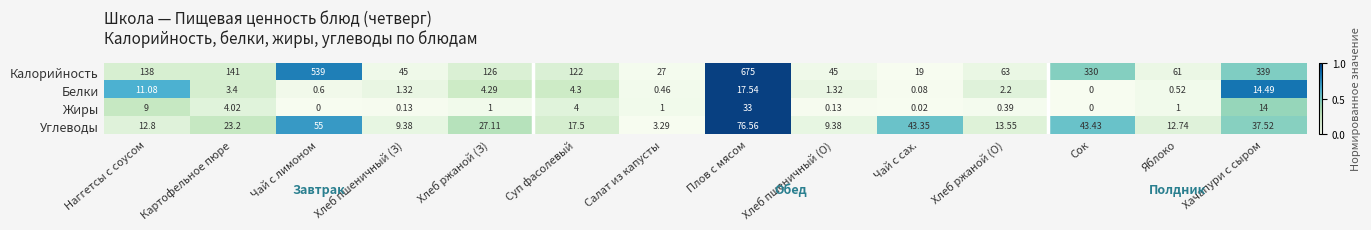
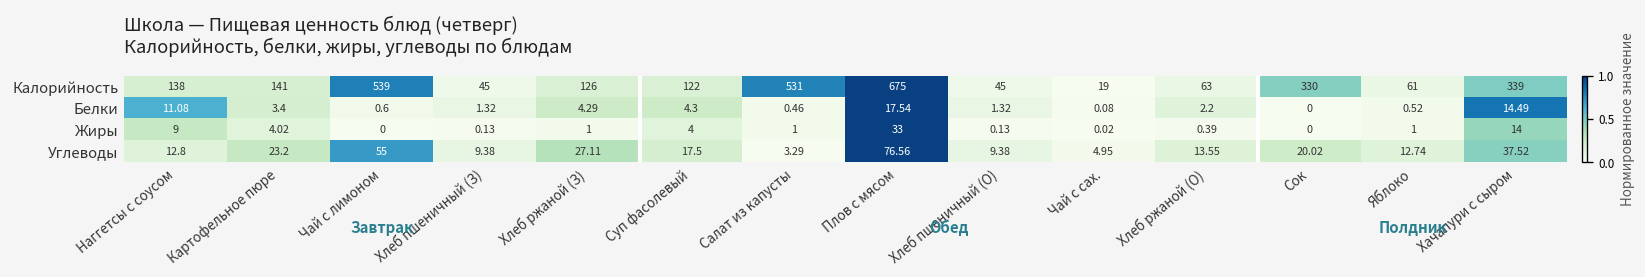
Калорийность, Салат из капусты: 27 -> 531
Углеводы, Чай с сах.: 43.35 -> 4.95
Углеводы, Сок: 43.43 -> 20.02
